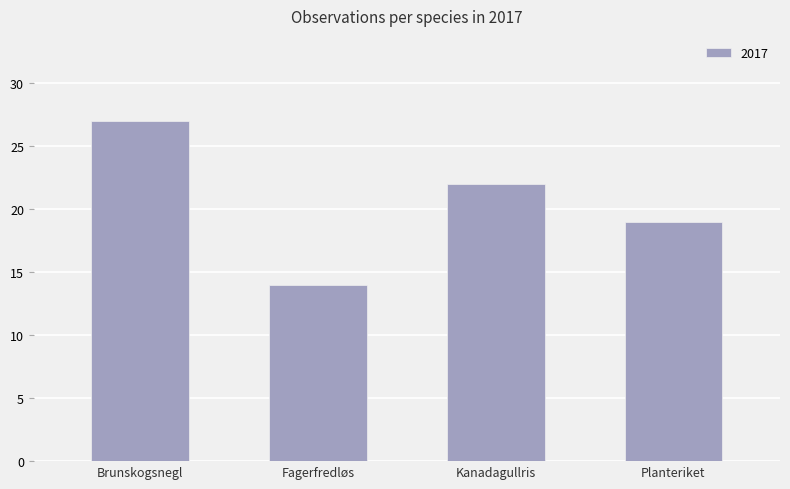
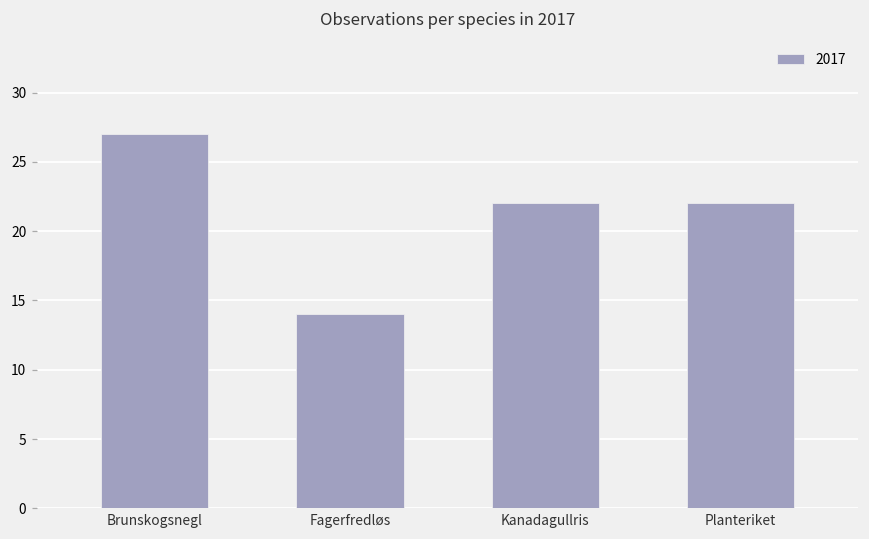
Planteriket: 19 -> 22
